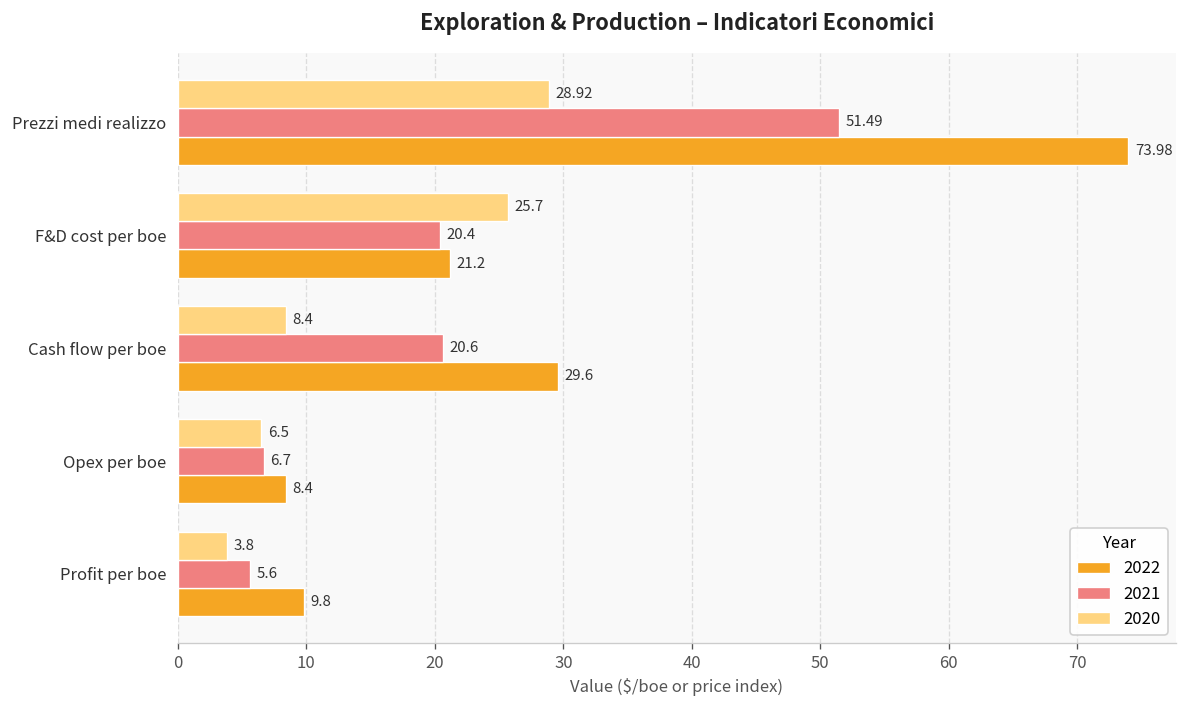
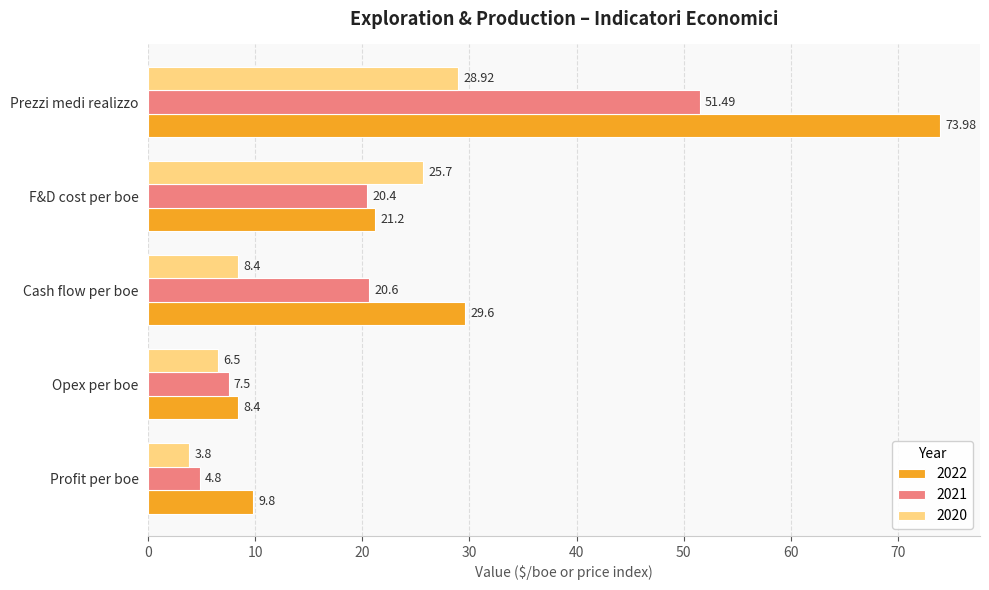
2021, Opex per boe: 6.7 -> 7.5
2021, Profit per boe: 5.6 -> 4.8
